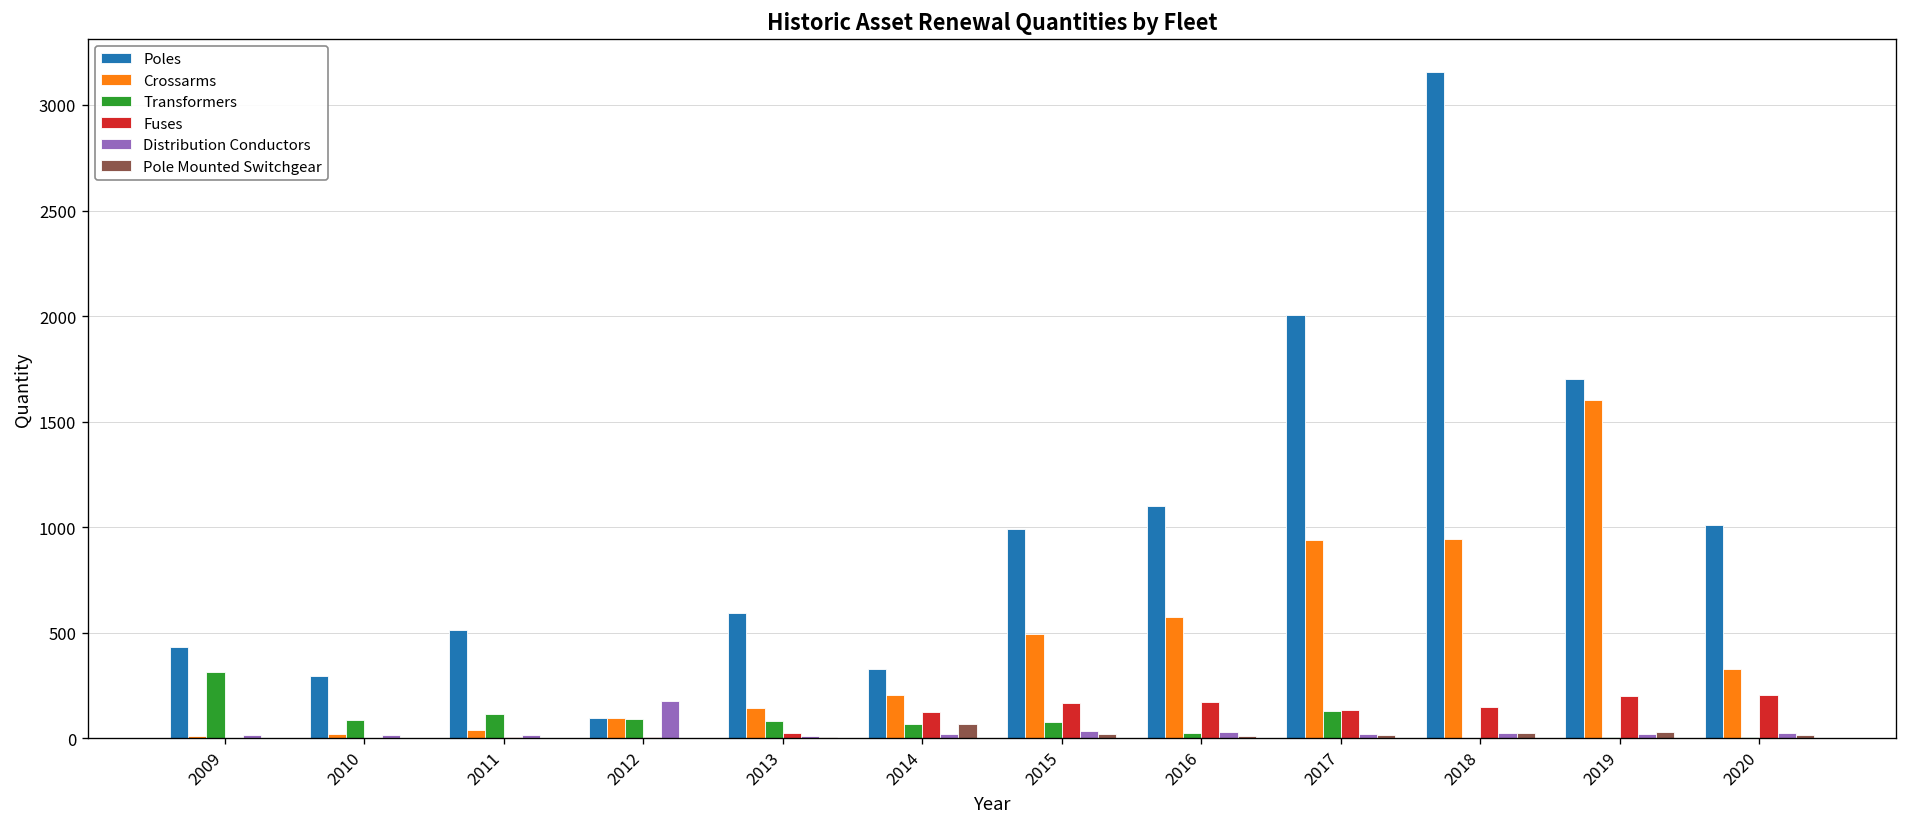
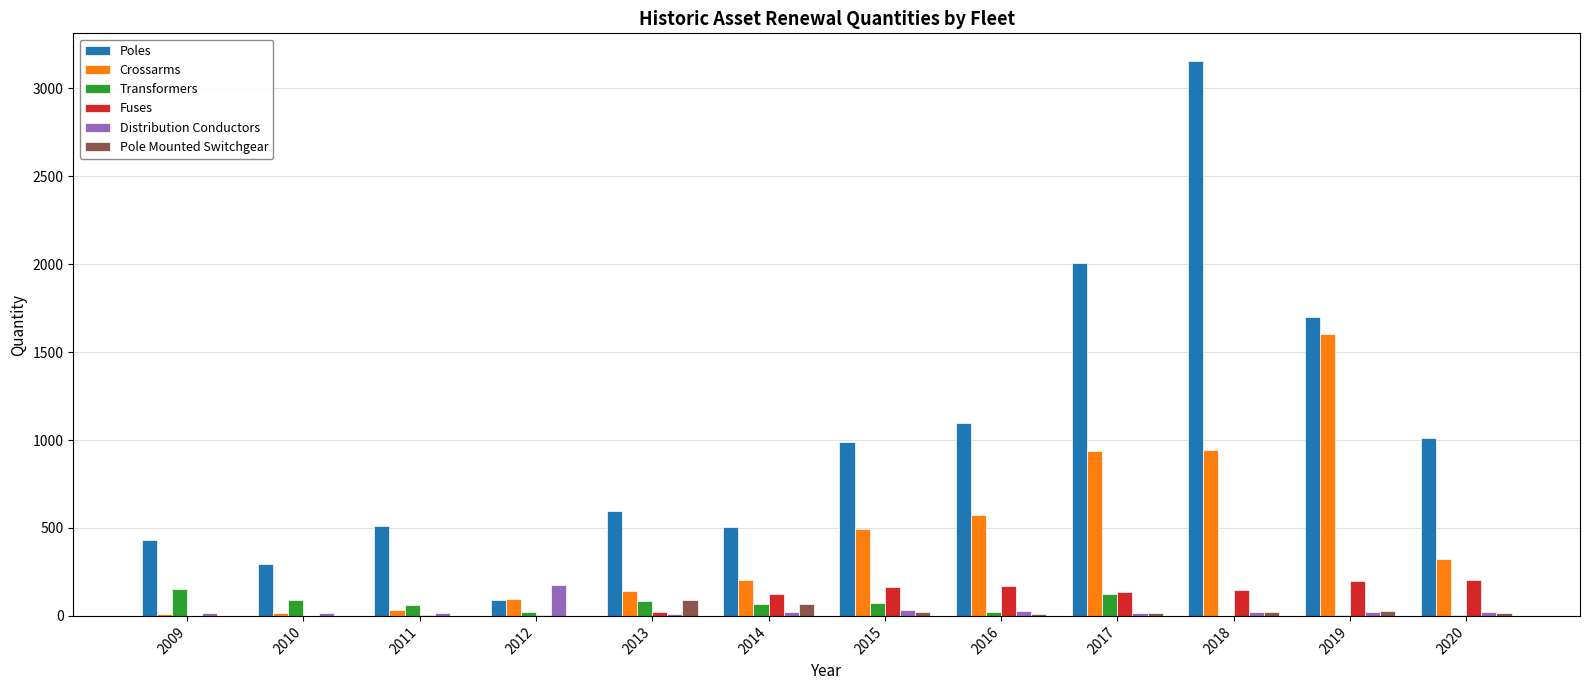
Transformers, 2009: 310 -> 150
Transformers, 2011: 120 -> 60
Transformers, 2012: 90 -> 30
Pole Mounted Switchgear, 2013: 10 -> 90
Poles, 2014: 330 -> 500
